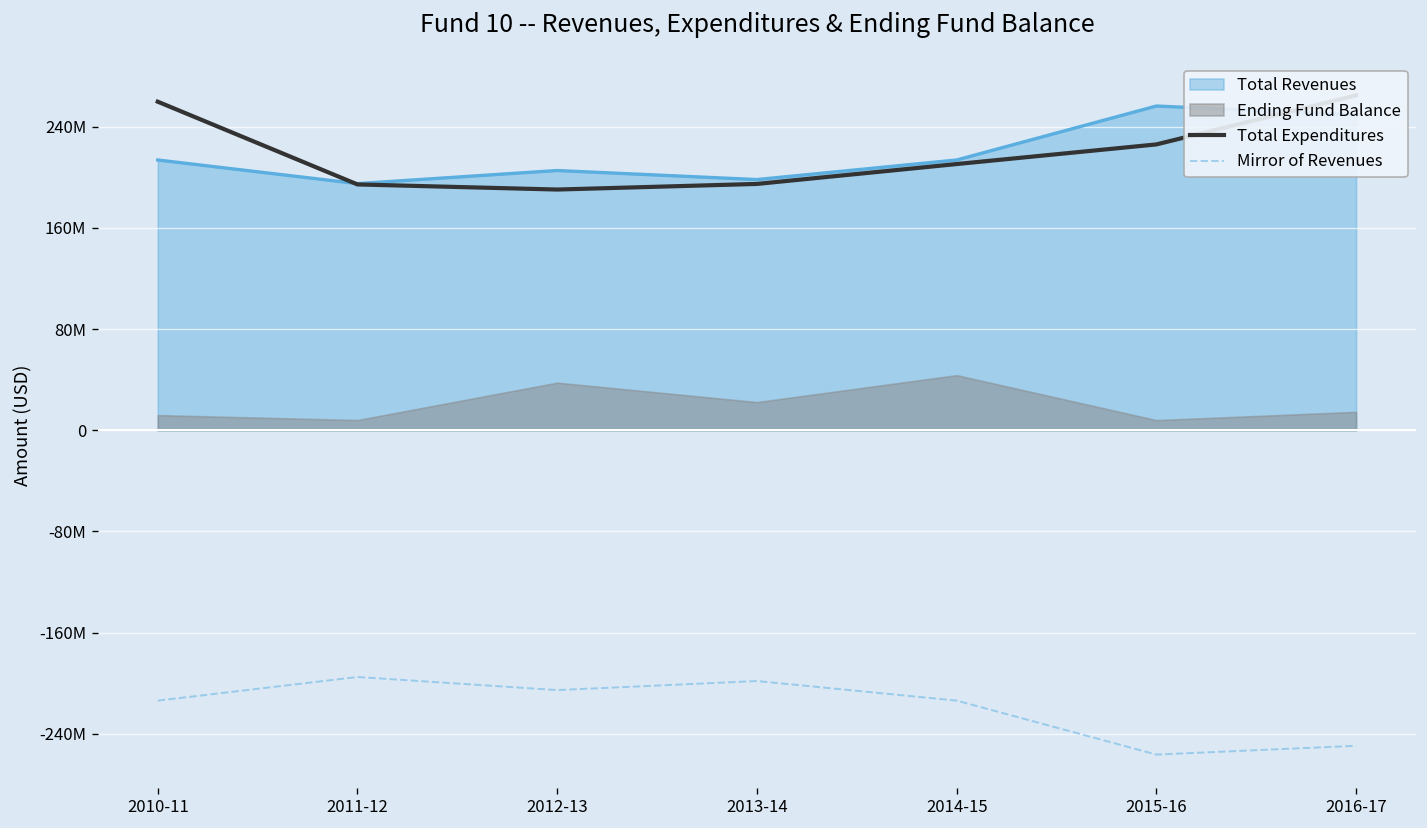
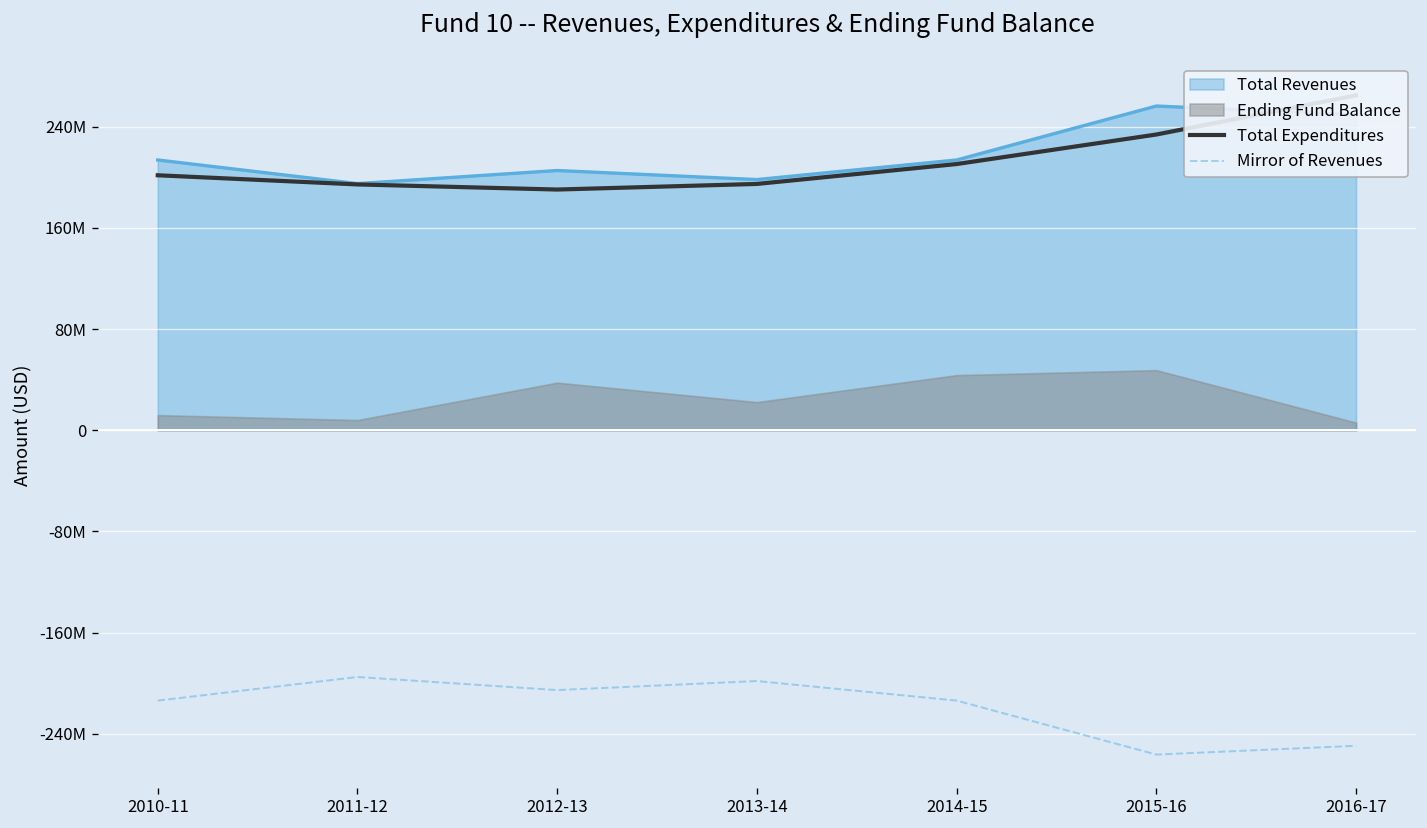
Total Expenditures, 2010-11: 260000000 -> 202000000
Total Expenditures, 2015-16: 226000000 -> 234000000
Ending Fund Balance, 2015-16: 8000000 -> 48000000
Ending Fund Balance, 2016-17: 15000000 -> 6000000
